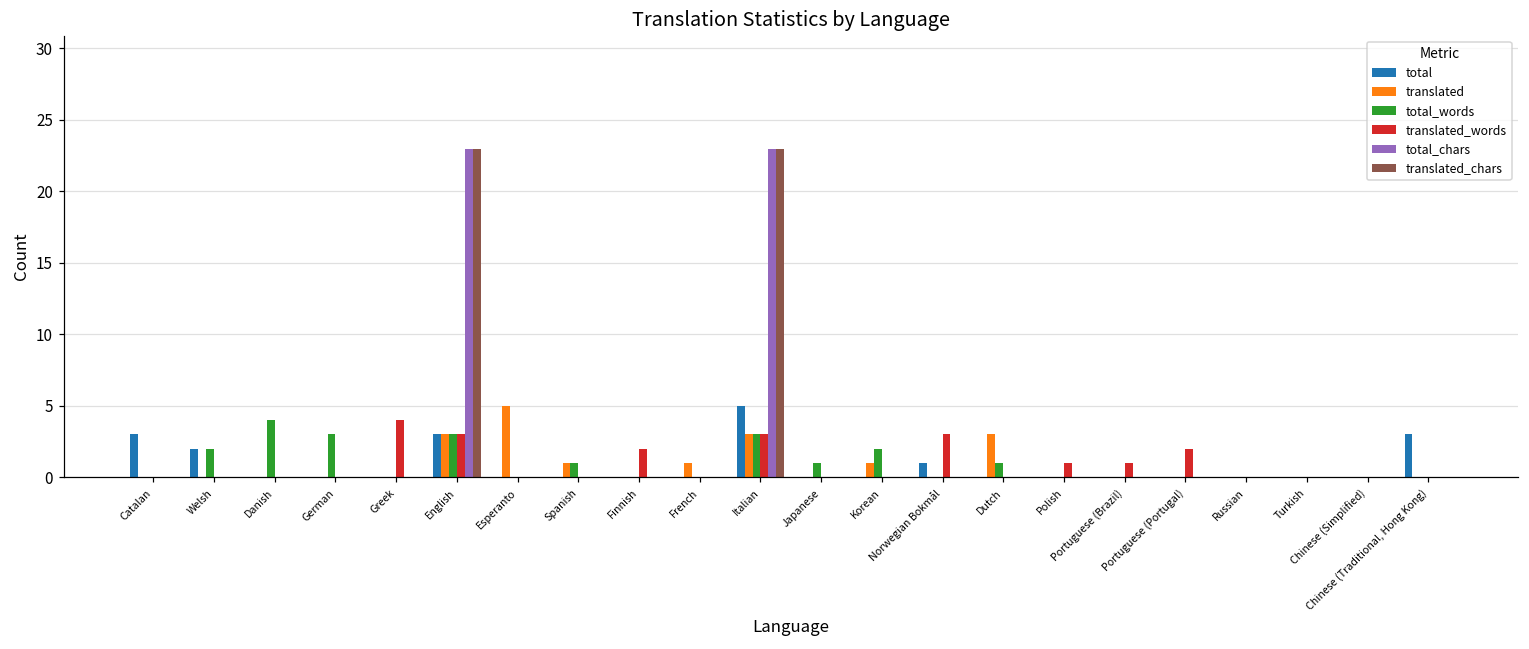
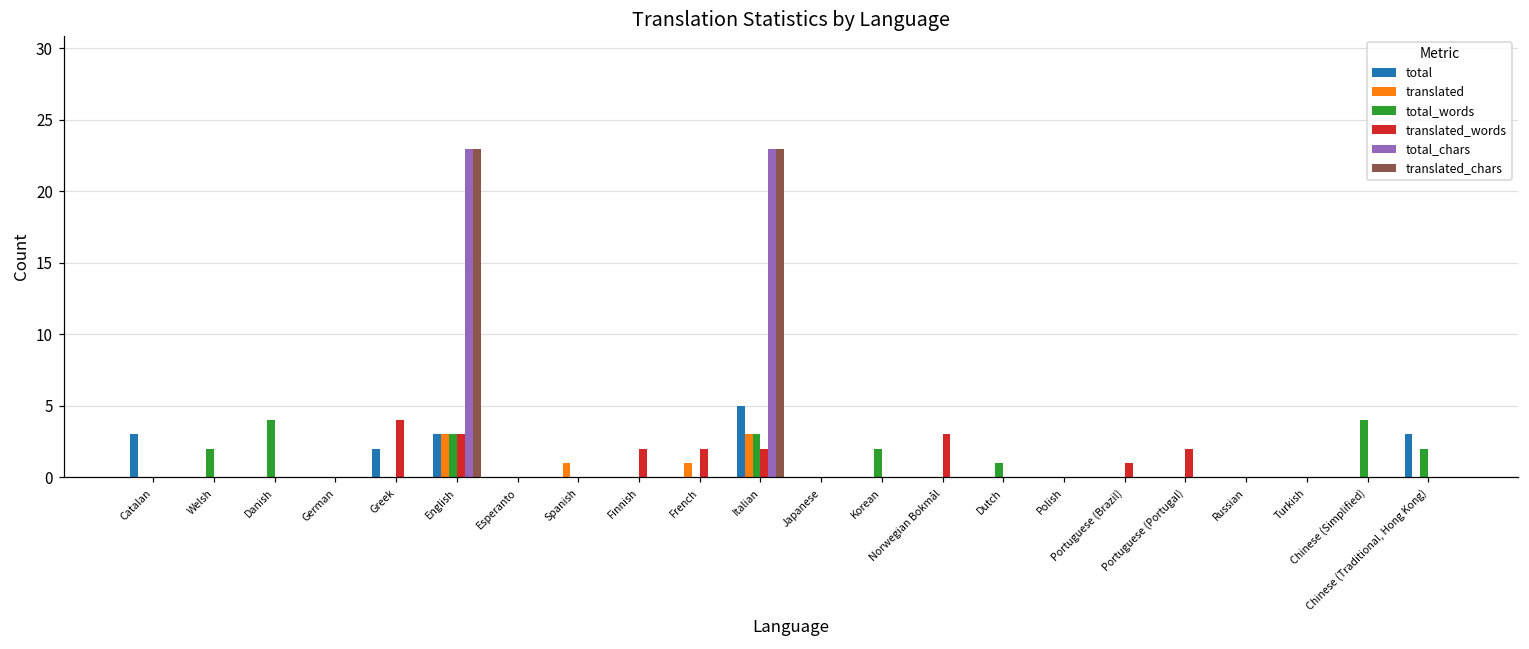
total, Welsh: 2 -> 0
total_words, German: 3 -> 0
total, Greek: 0 -> 2
translated, Esperanto: 5 -> 0
total_words, Spanish: 1 -> 0
translated_words, French: 0 -> 2
translated_words, Italian: 3 -> 2
total_words, Japanese: 1 -> 0
translated, Korean: 1 -> 0
total, Norwegian Bokmål: 1 -> 0
translated, Dutch: 3 -> 0
translated_words, Polish: 1 -> 0
total_words, Chinese (Simplified): 0 -> 4
total_words, Chinese (Traditional, Hong Kong): 0 -> 2
